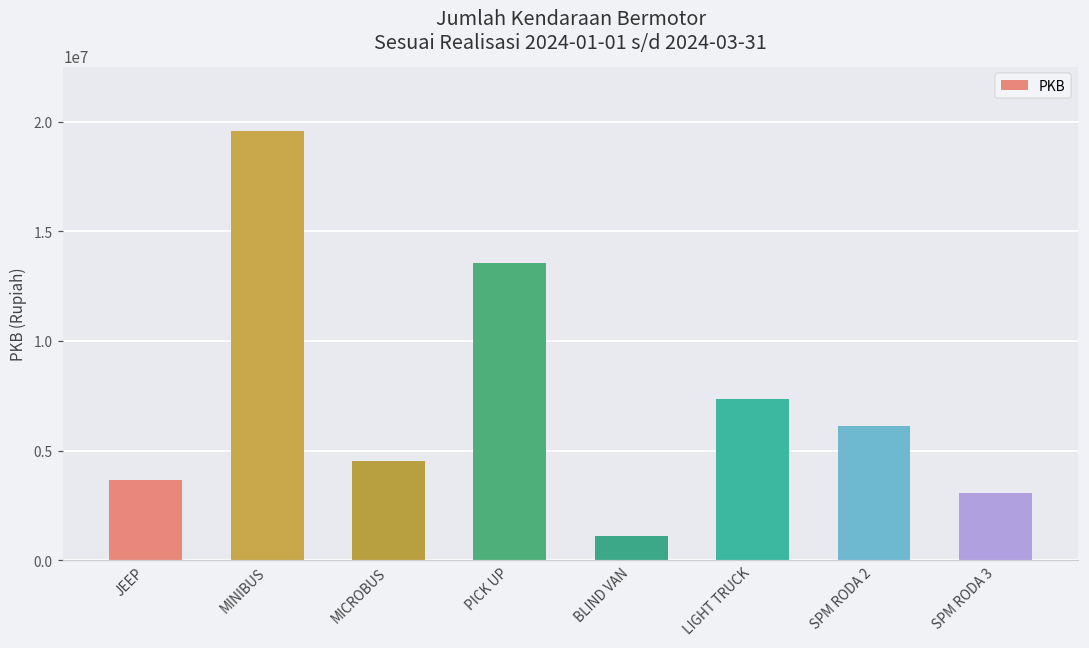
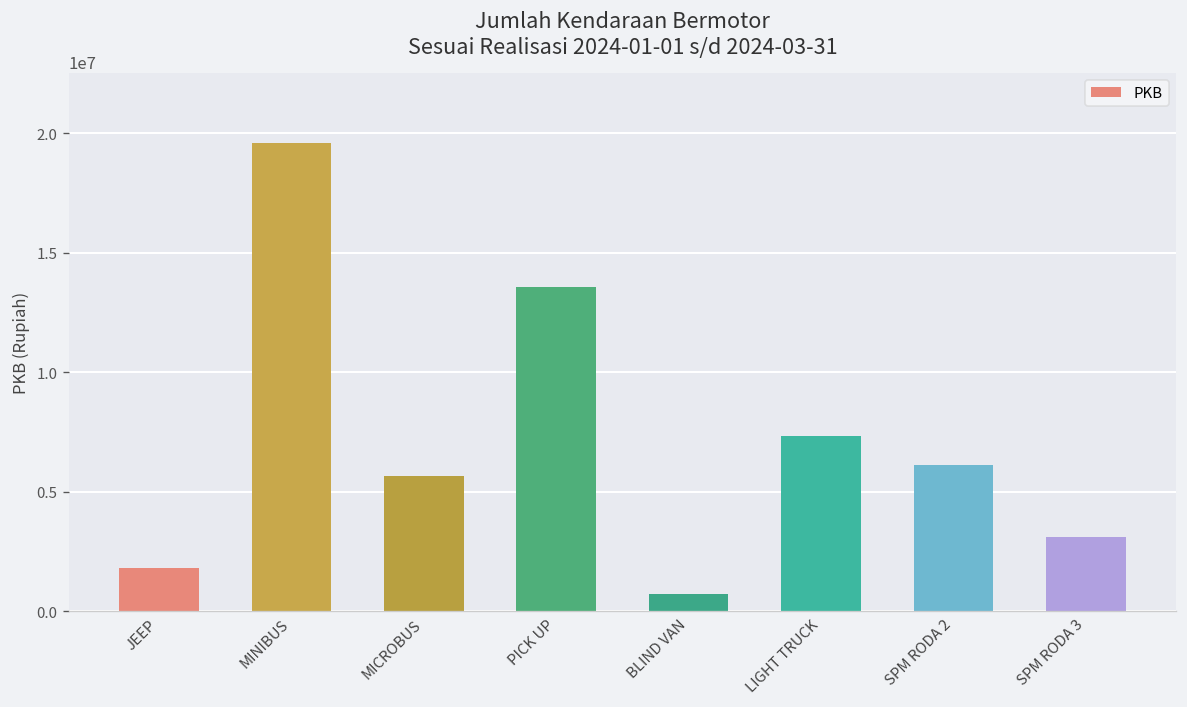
JEEP: 3700000 -> 1800000
MICROBUS: 4500000 -> 5600000
BLIND VAN: 1100000 -> 700000
